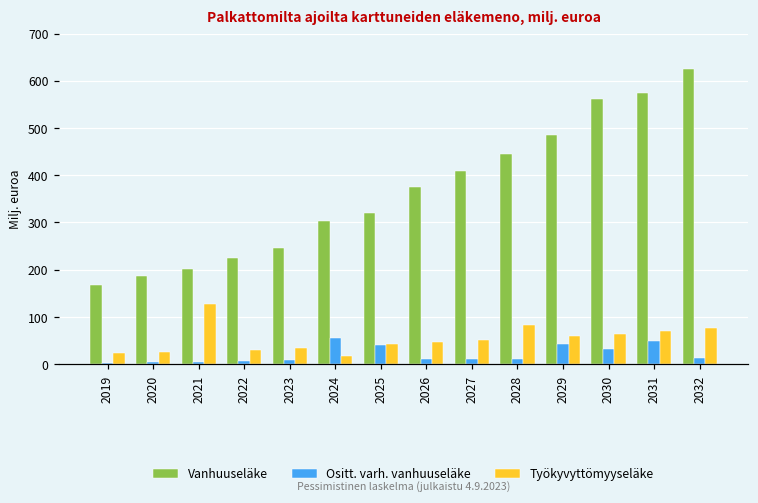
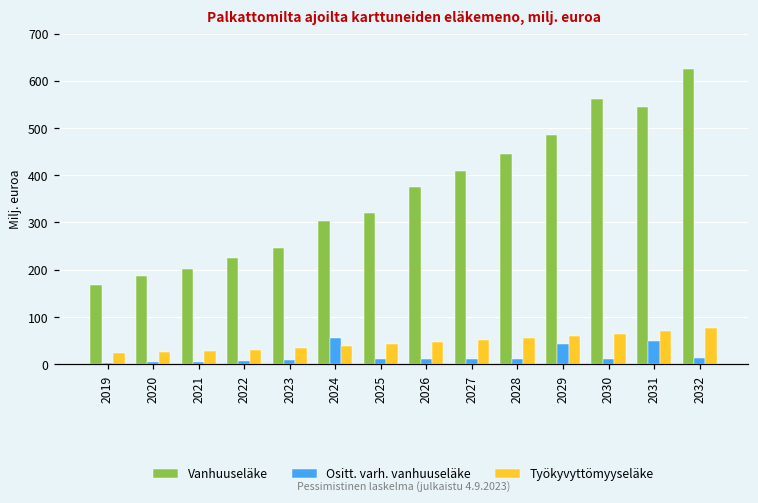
Työkyvyttömyyseläke, 2021: 130 -> 30
Työkyvyttömyyseläke, 2024: 20 -> 40
Ositt. varh. vanhuuseläke, 2025: 40 -> 10
Työkyvyttömyyseläke, 2028: 80 -> 60
Ositt. varh. vanhuuseläke, 2030: 30 -> 10
Vanhuuseläke, 2031: 580 -> 540
